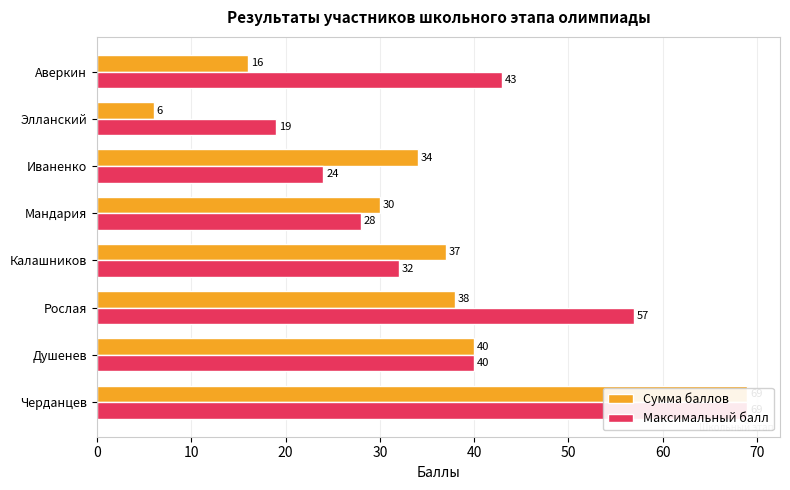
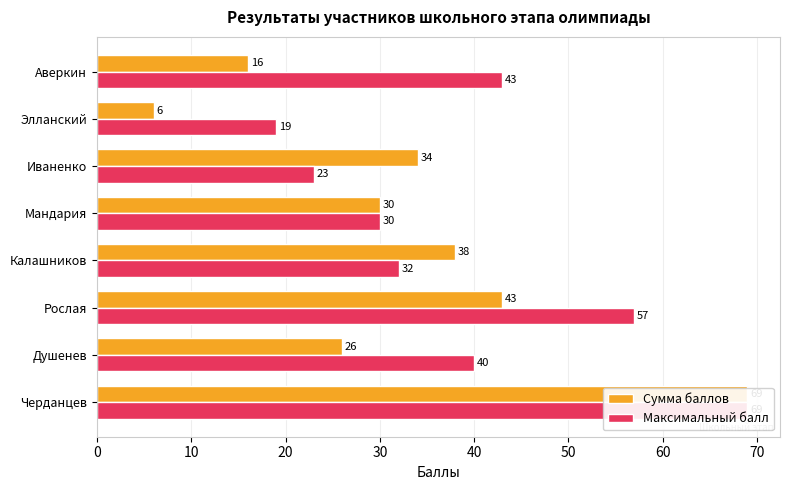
Максимальный балл, Иваненко: 24 -> 23
Максимальный балл, Мандария: 28 -> 30
Сумма баллов, Калашников: 37 -> 38
Сумма баллов, Рослая: 38 -> 43
Сумма баллов, Душенев: 40 -> 26
